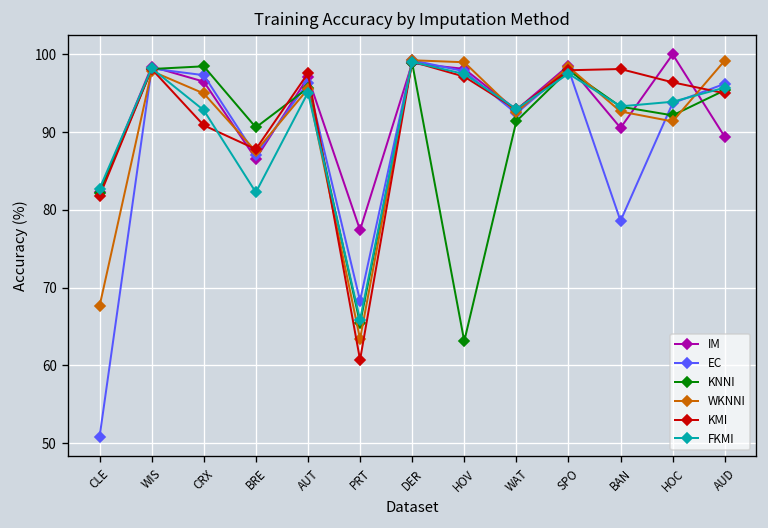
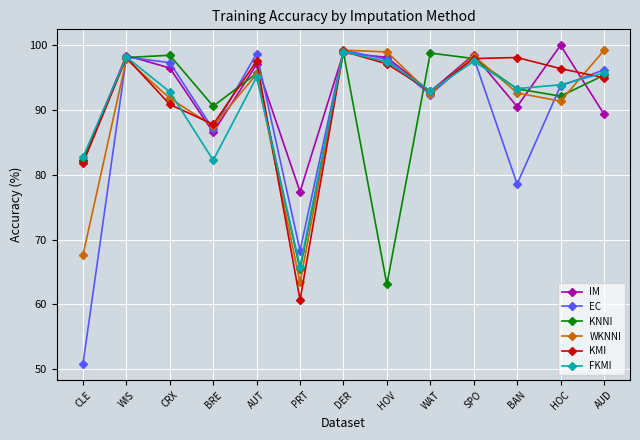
WKNNI, CRX: 95 -> 92
EC, AUT: 96 -> 99
KNNI, WAT: 91 -> 99
